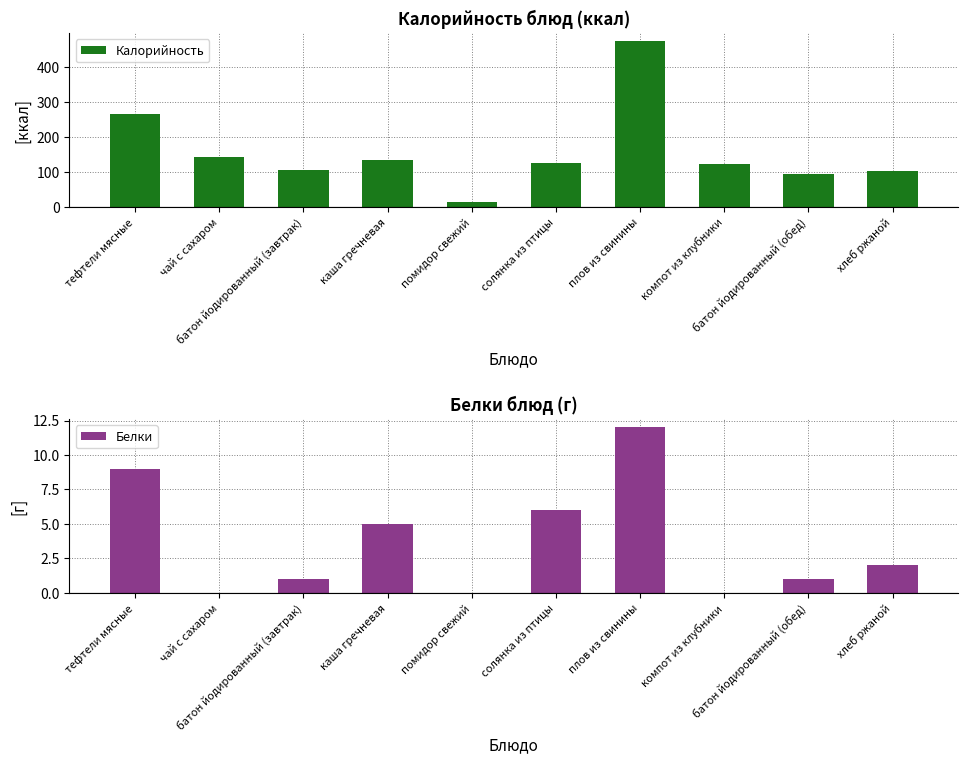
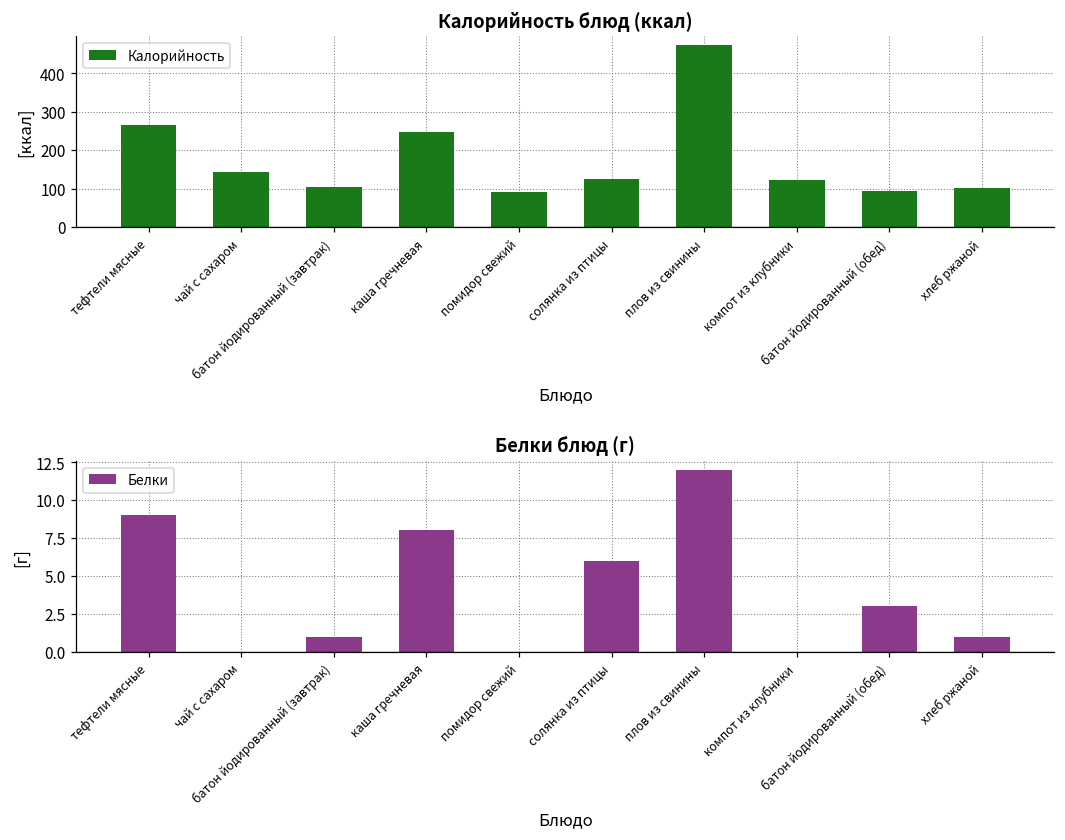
Калорийность блюд (ккал), каша гречневая: 130 -> 250
Калорийность блюд (ккал), помидор свежий: 10 -> 90
Белки блюд (г), каша гречневая: 5 -> 8
Белки блюд (г), батон йодированный (обед): 1 -> 3
Белки блюд (г), хлеб ржаной: 2 -> 1
